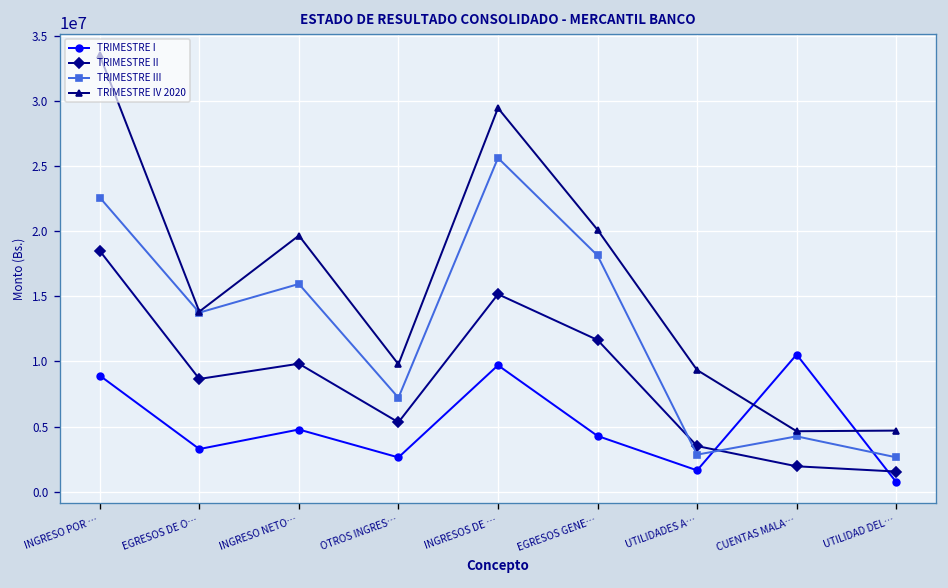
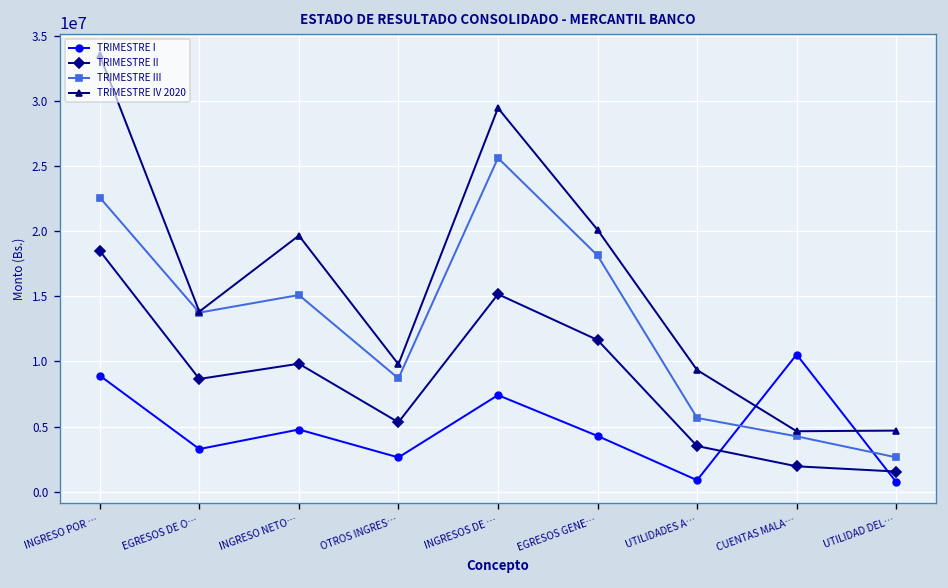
TRIMESTRE III, INGRESO NETO…: 15900000 -> 15100000
TRIMESTRE III, OTROS INGRES…: 7200000 -> 8700000
TRIMESTRE I, INGRESOS DE …: 9700000 -> 7400000
TRIMESTRE I, UTILIDADES A…: 1600000 -> 900000
TRIMESTRE III, UTILIDADES A…: 2900000 -> 5700000
